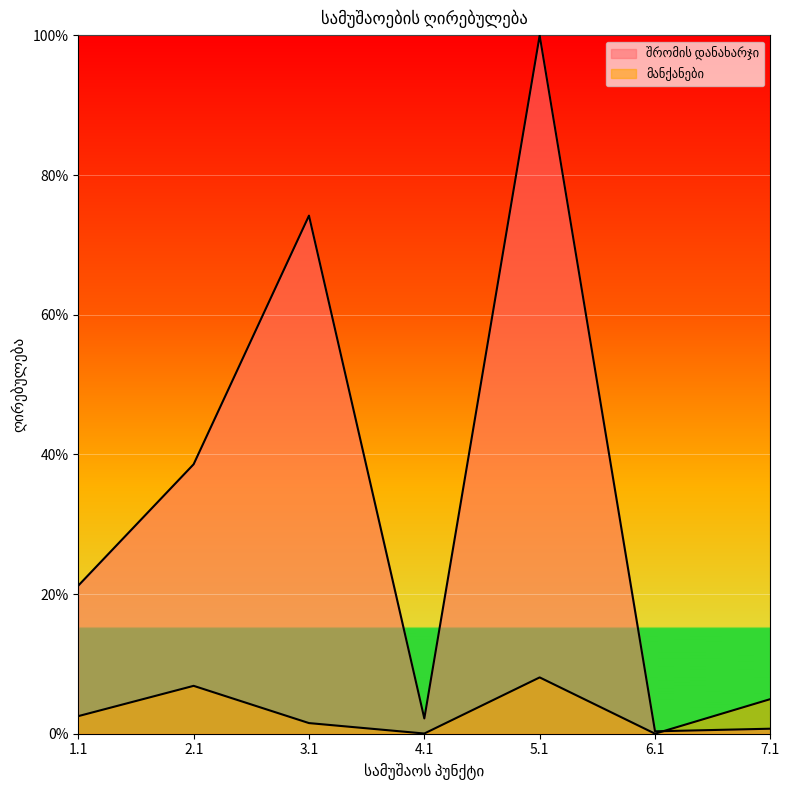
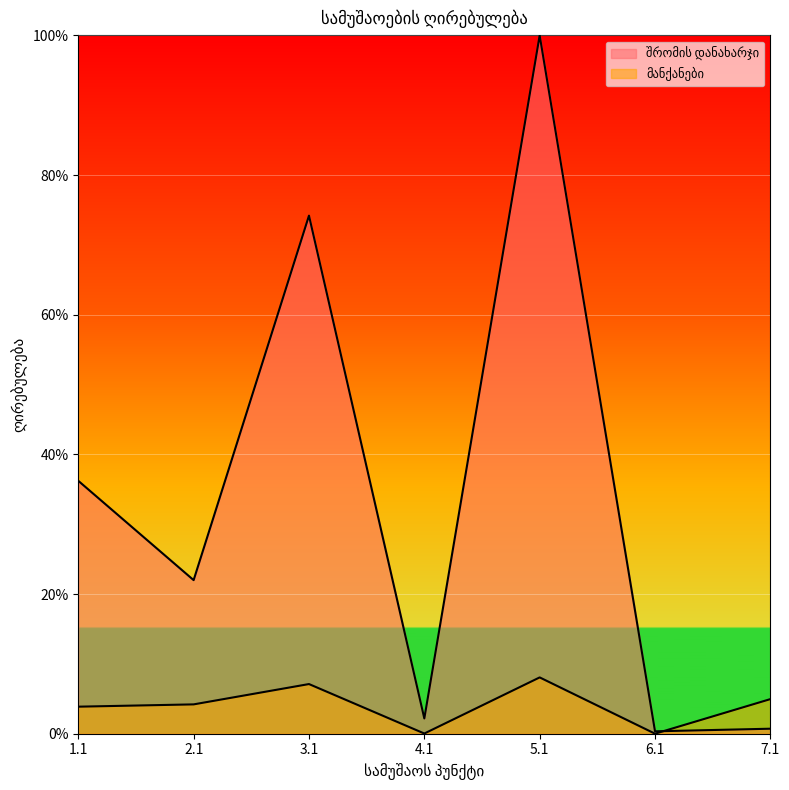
შრომის დანახარჯი, 1.1: 21% -> 36%
მანქანები, 1.1: 3% -> 4%
შრომის დანახარჯი, 2.1: 39% -> 22%
მანქანები, 2.1: 7% -> 4%
მანქანები, 3.1: 2% -> 7%
